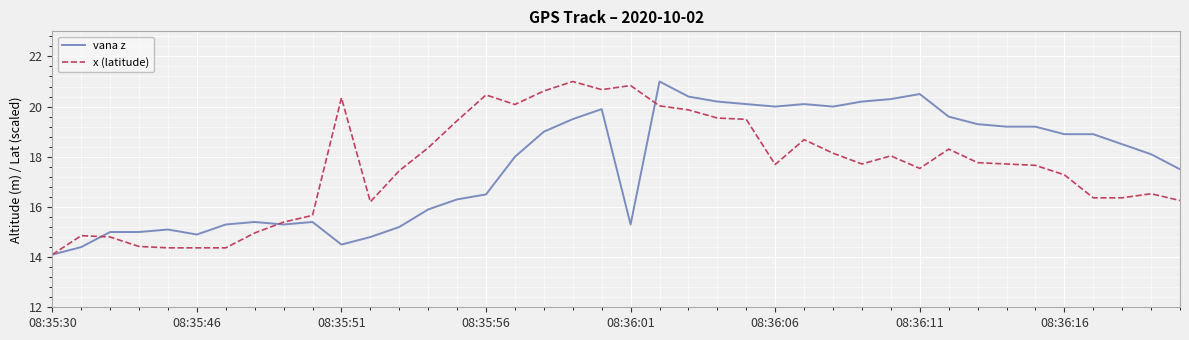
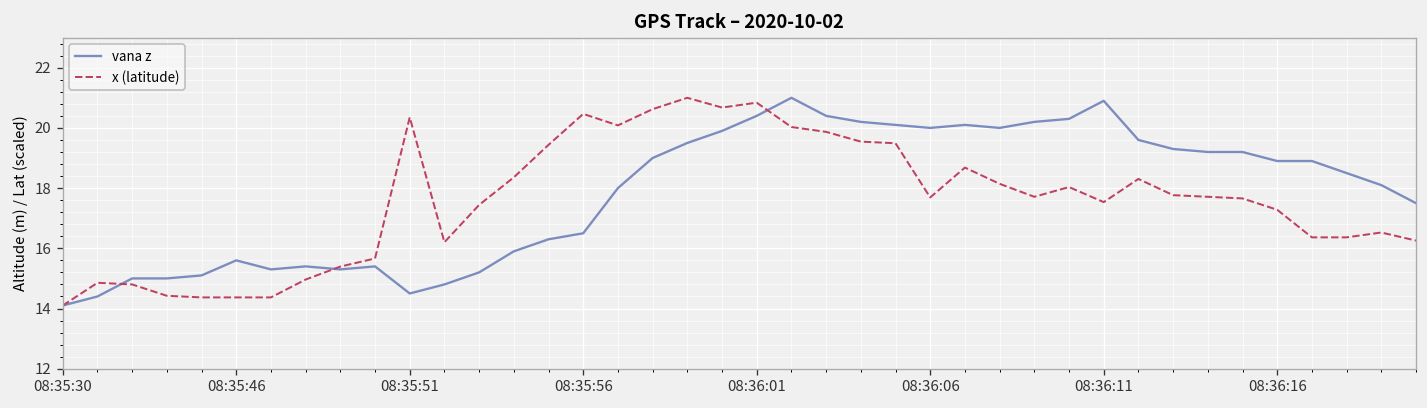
vana z, 08:35:46: 14.9 -> 15.6
vana z, 08:36:01: 15.3 -> 20.4
vana z, 08:36:11: 20.5 -> 20.9
